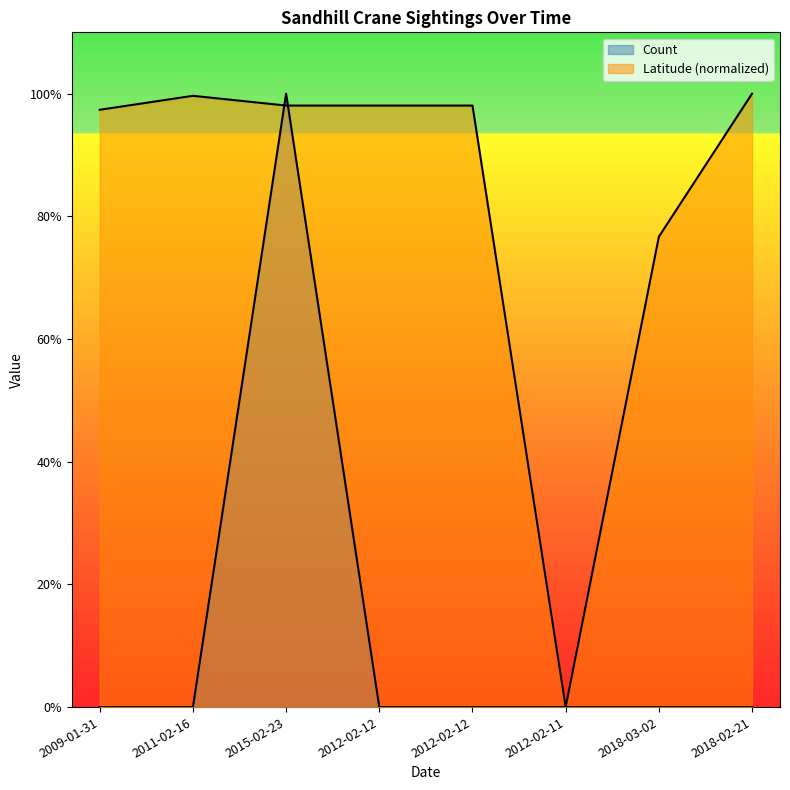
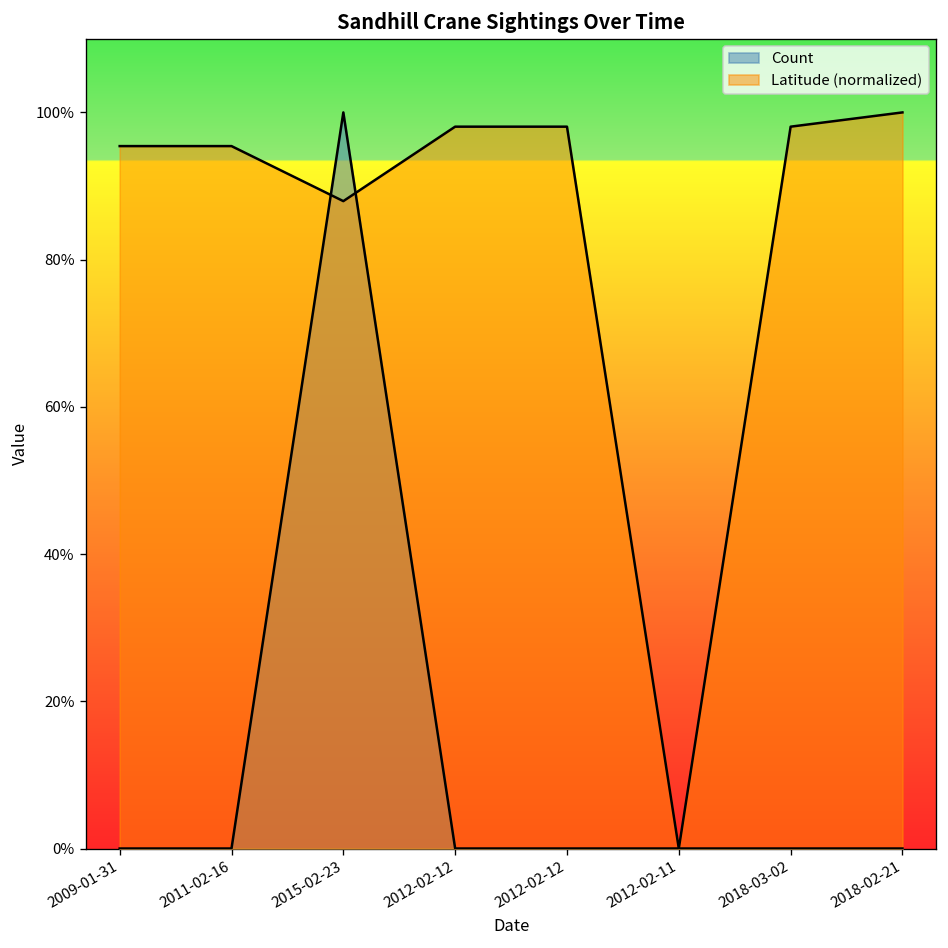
Latitude (normalized), 2009-01-31: 97% -> 95%
Latitude (normalized), 2011-02-16: 100% -> 95%
Latitude (normalized), 2015-02-23: 98% -> 88%
Latitude (normalized), 2018-03-02: 77% -> 98%
